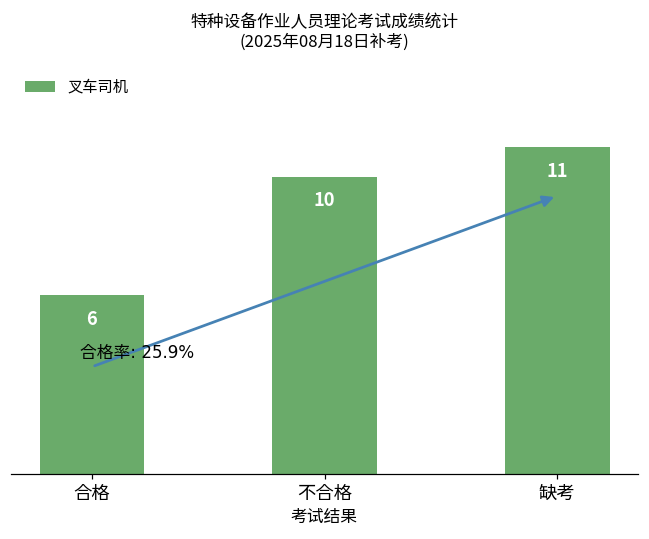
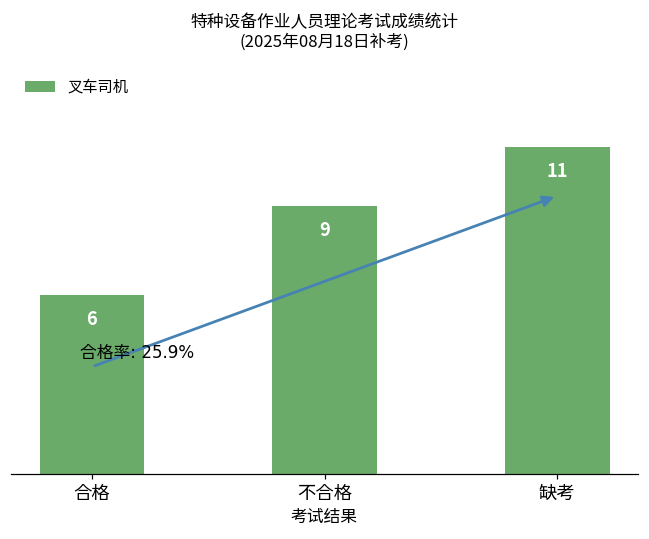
不合格: 10 -> 9
